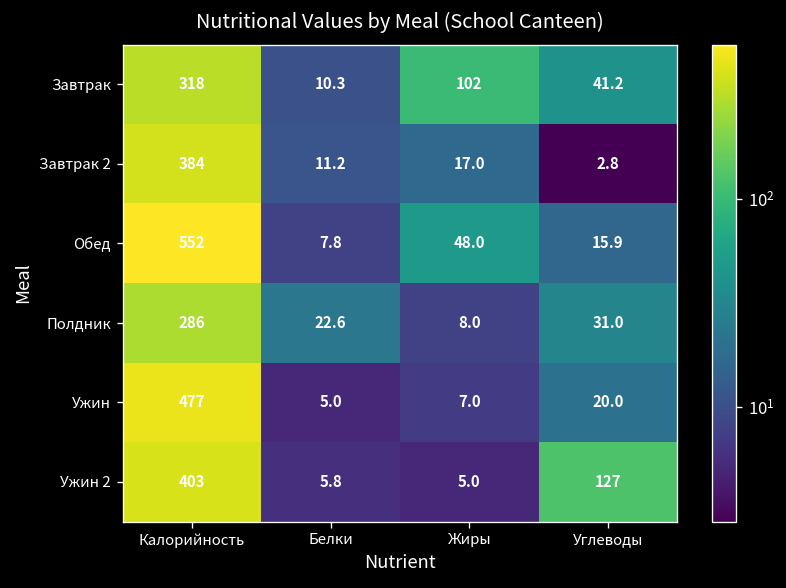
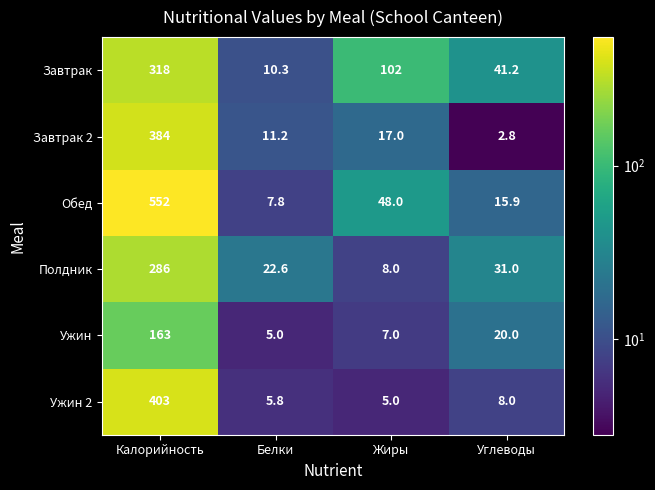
Ужин, Калорийность: 477 -> 163
Ужин 2, Углеводы: 127 -> 8.0
